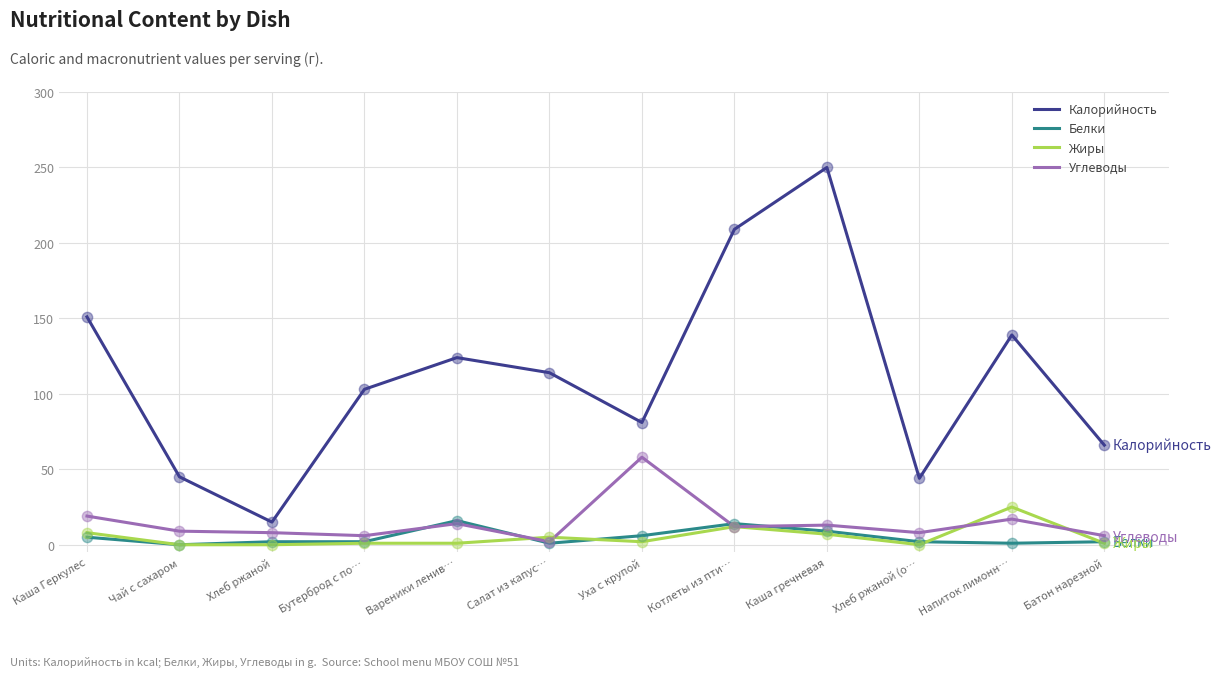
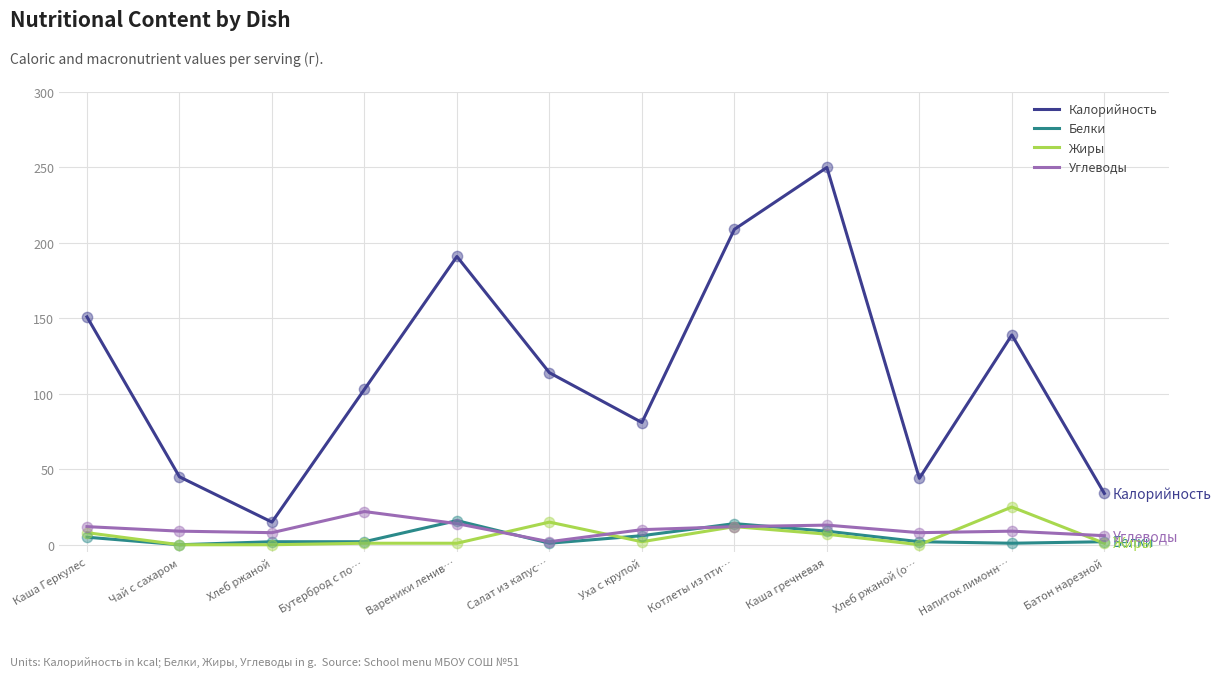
Углеводы, Каша Геркулес: 19 -> 12
Углеводы, Бутерброд с по…: 6 -> 22
Калорийность, Вареники ленив…: 124 -> 191
Жиры, Салат из капус…: 5 -> 15
Углеводы, Уха с крупой: 58 -> 10
Углеводы, Напиток лимонн…: 17 -> 9
Калорийность, Батон нарезной: 66 -> 34
